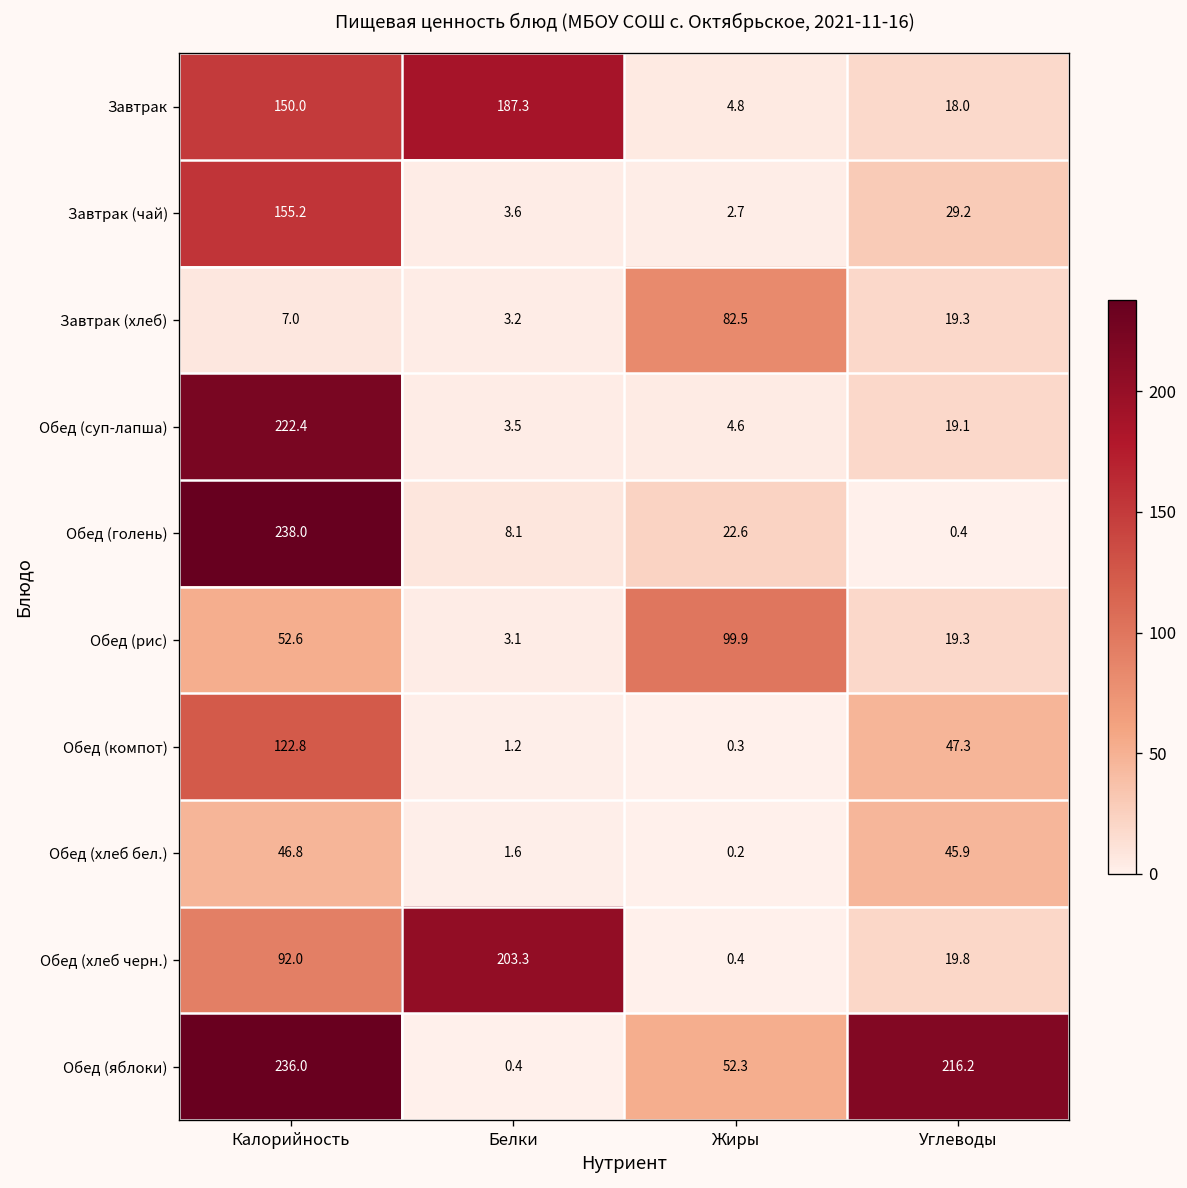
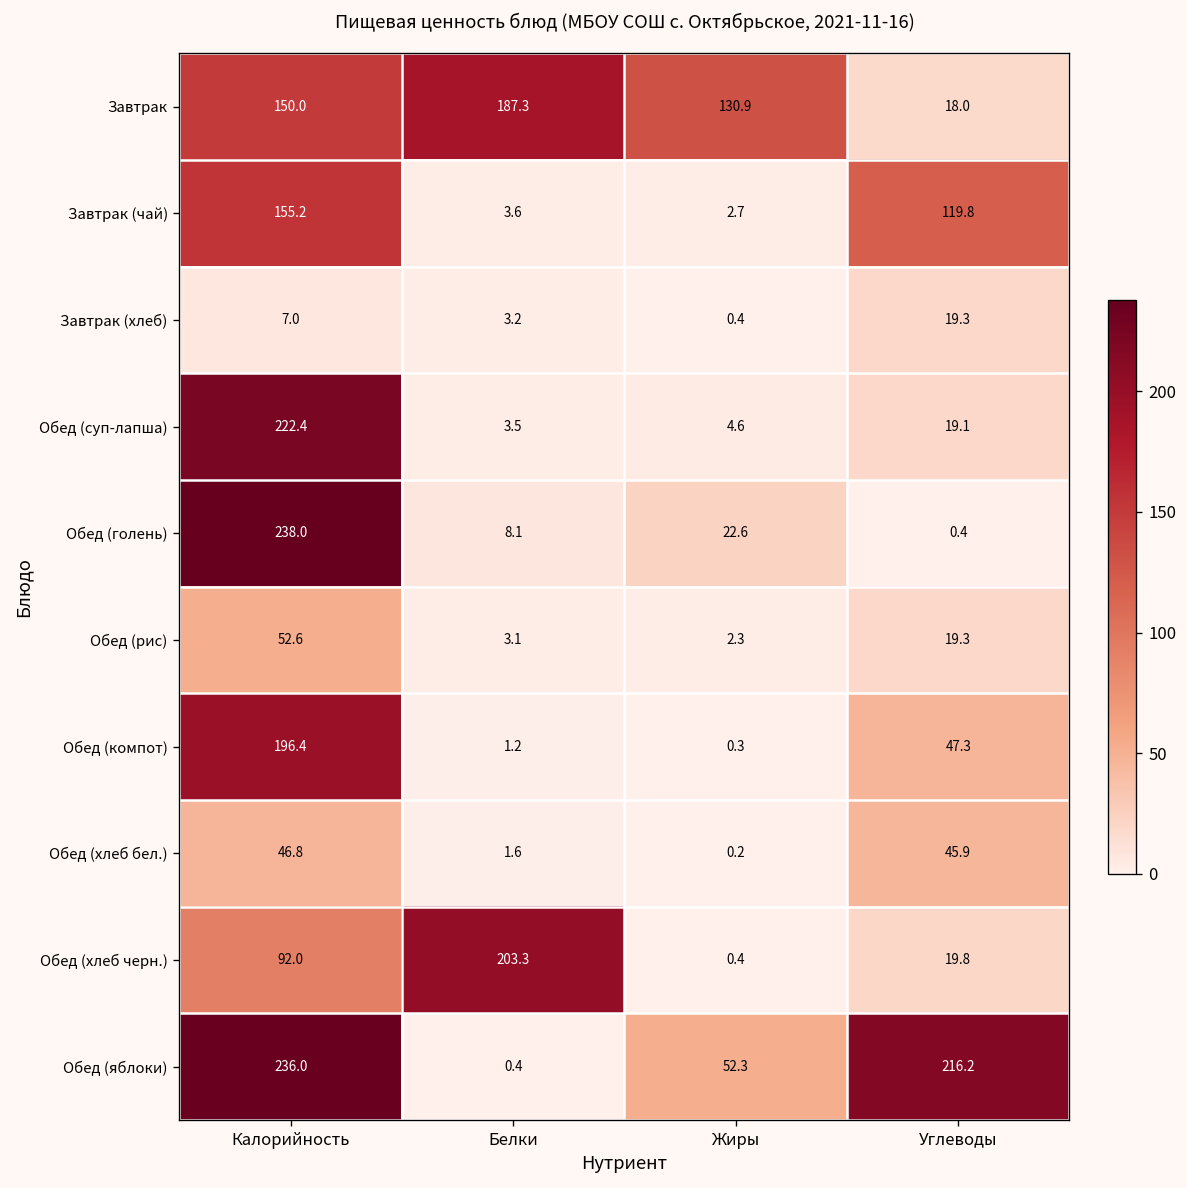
Завтрак, Жиры: 4.8 -> 130.9
Завтрак (чай), Углеводы: 29.2 -> 119.8
Завтрак (хлеб), Жиры: 82.5 -> 0.4
Обед (рис), Жиры: 99.9 -> 2.3
Обед (компот), Калорийность: 122.8 -> 196.4
